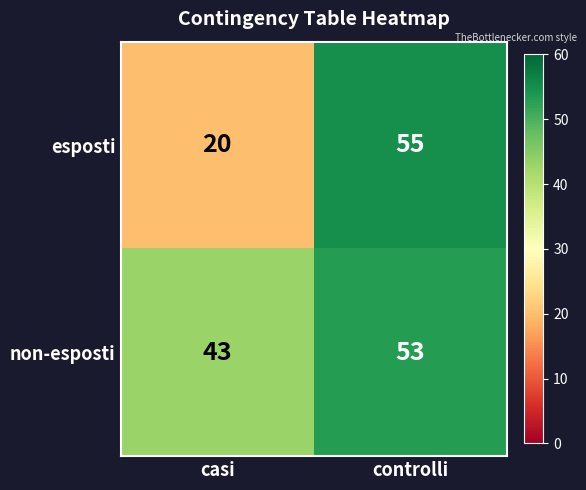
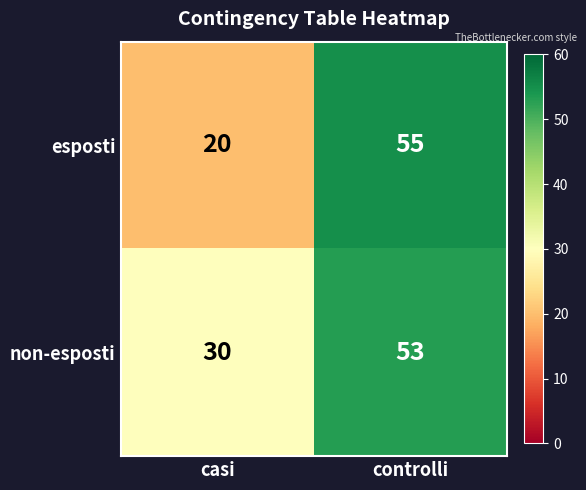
non-esposti, casi: 43 -> 30
